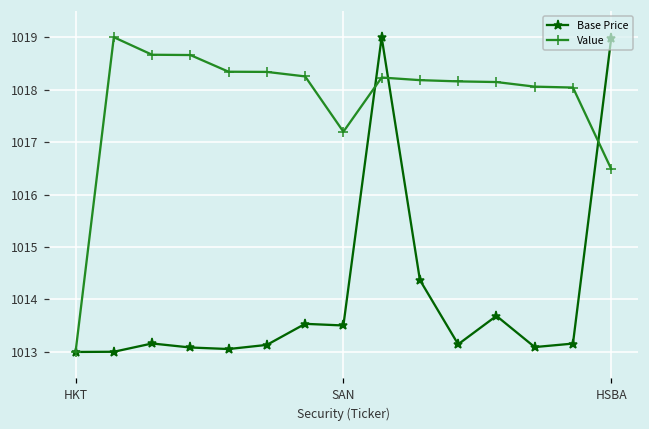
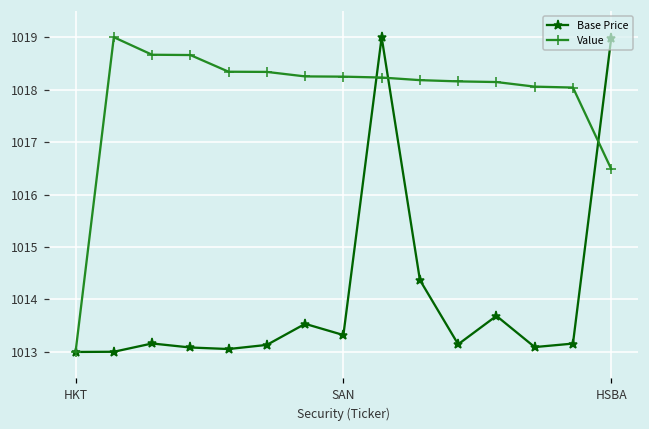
Base Price, SAN: 1013.5 -> 1013.3
Value, SAN: 1017.2 -> 1018.2
